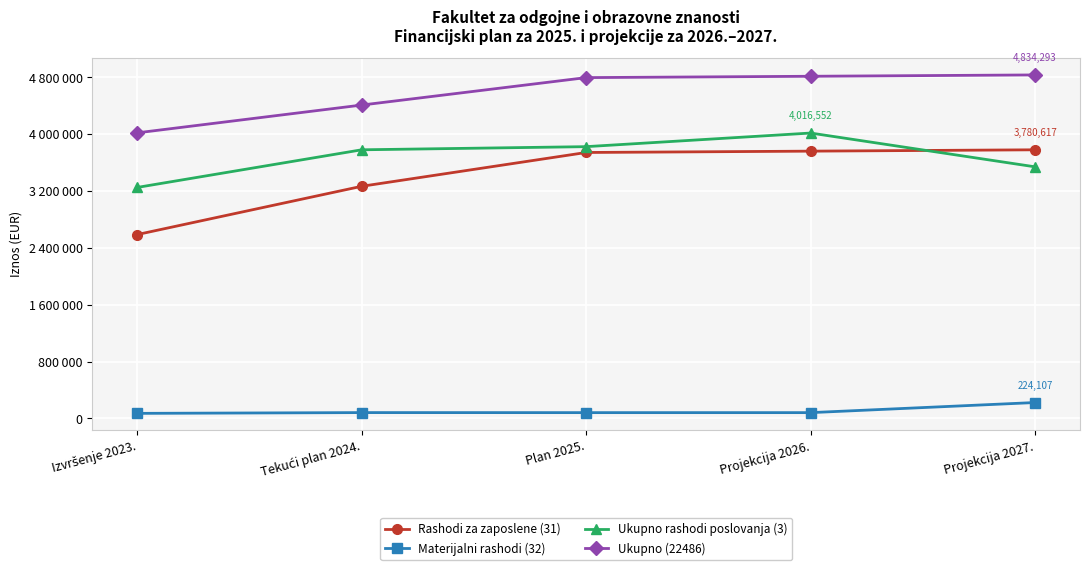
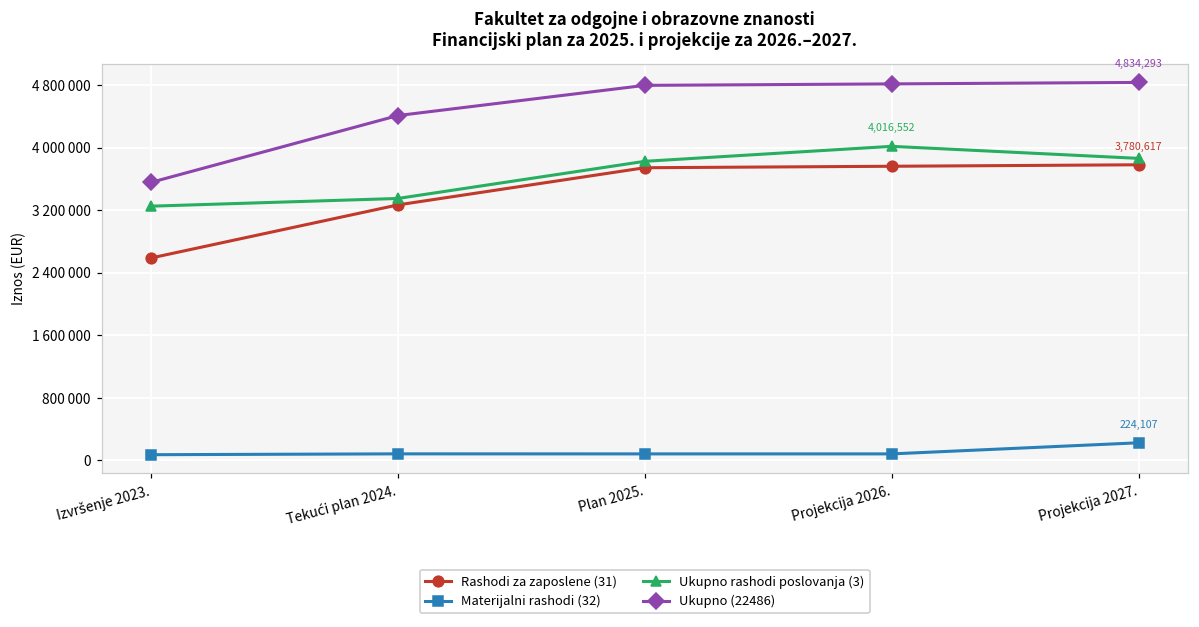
Ukupno (22486), Izvršenje 2023.: 4000000 -> 3600000
Ukupno rashodi poslovanja (3), Tekući plan 2024.: 3800000 -> 3300000
Ukupno rashodi poslovanja (3), Projekcija 2027.: 3500000 -> 3900000
